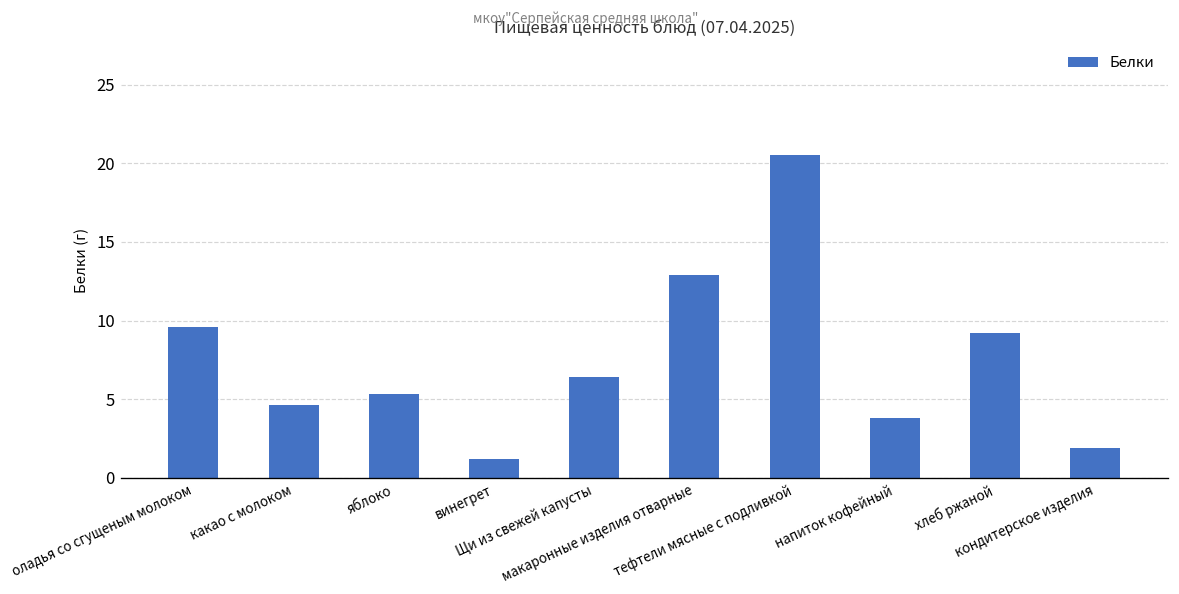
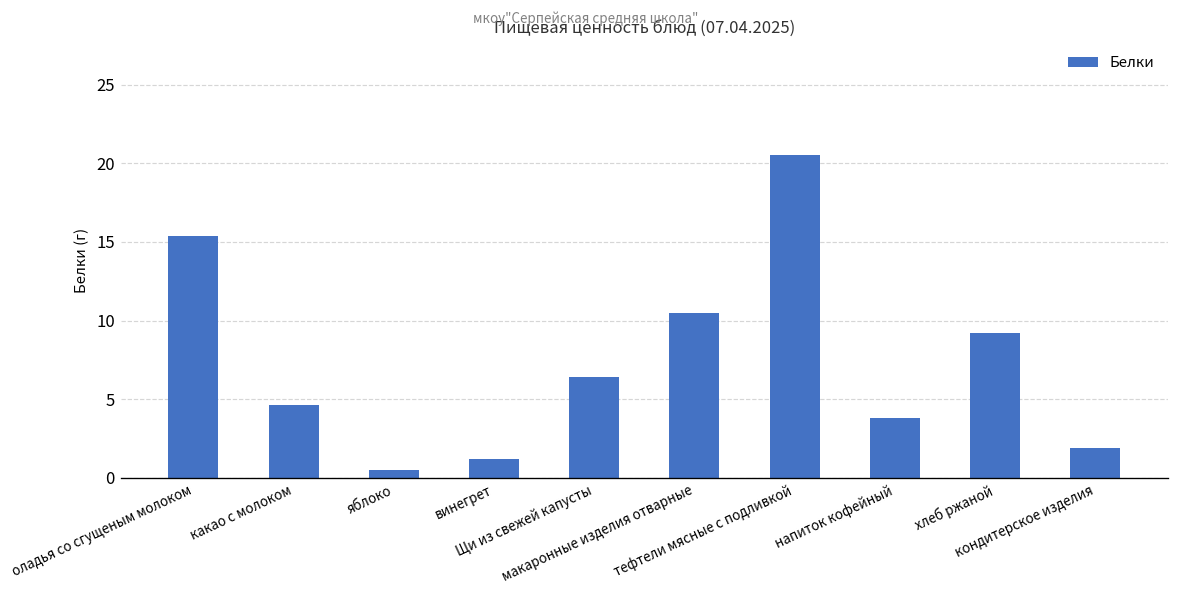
оладья со сгущеным молоком: 9.6 -> 15.4
яблоко: 5.3 -> 0.5
макаронные изделия отварные: 12.9 -> 10.5
